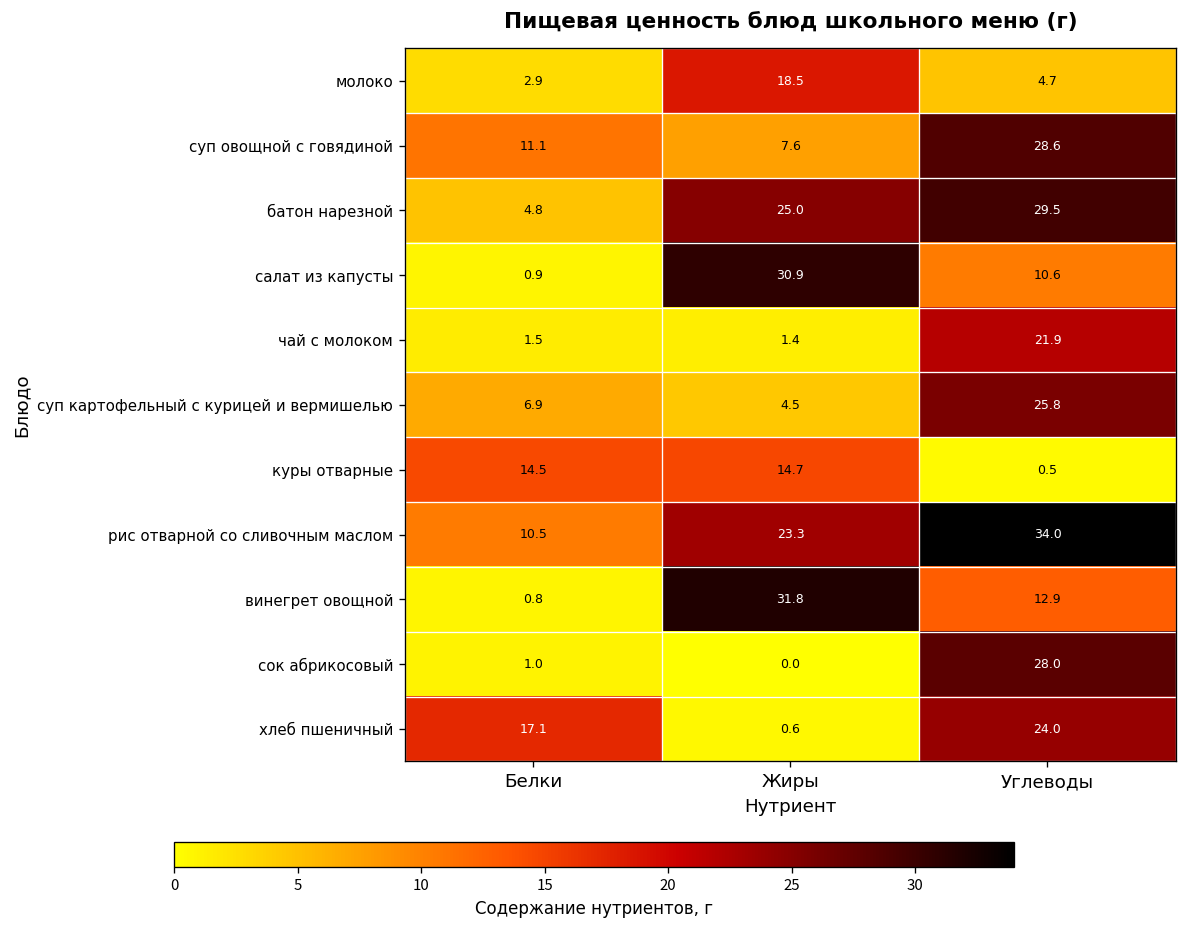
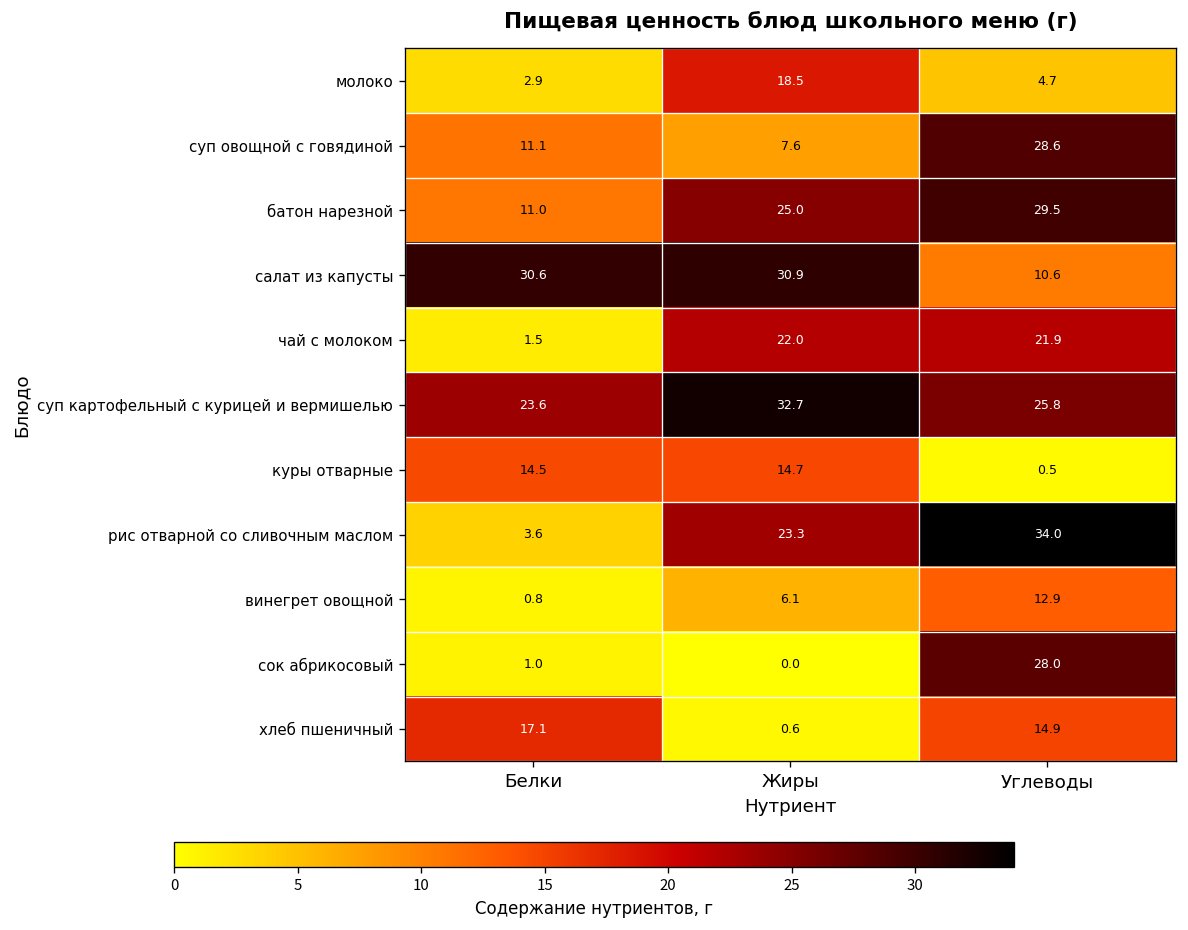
батон нарезной, Белки: 4.8 -> 11.0
салат из капусты, Белки: 0.9 -> 30.6
чай с молоком, Жиры: 1.4 -> 22.0
суп картофельный с курицей и вермишелью, Белки: 6.9 -> 23.6
суп картофельный с курицей и вермишелью, Жиры: 4.5 -> 32.7
рис отварной со сливочным маслом, Белки: 10.5 -> 3.6
винегрет овощной, Жиры: 31.8 -> 6.1
хлеб пшеничный, Углеводы: 24.0 -> 14.9
